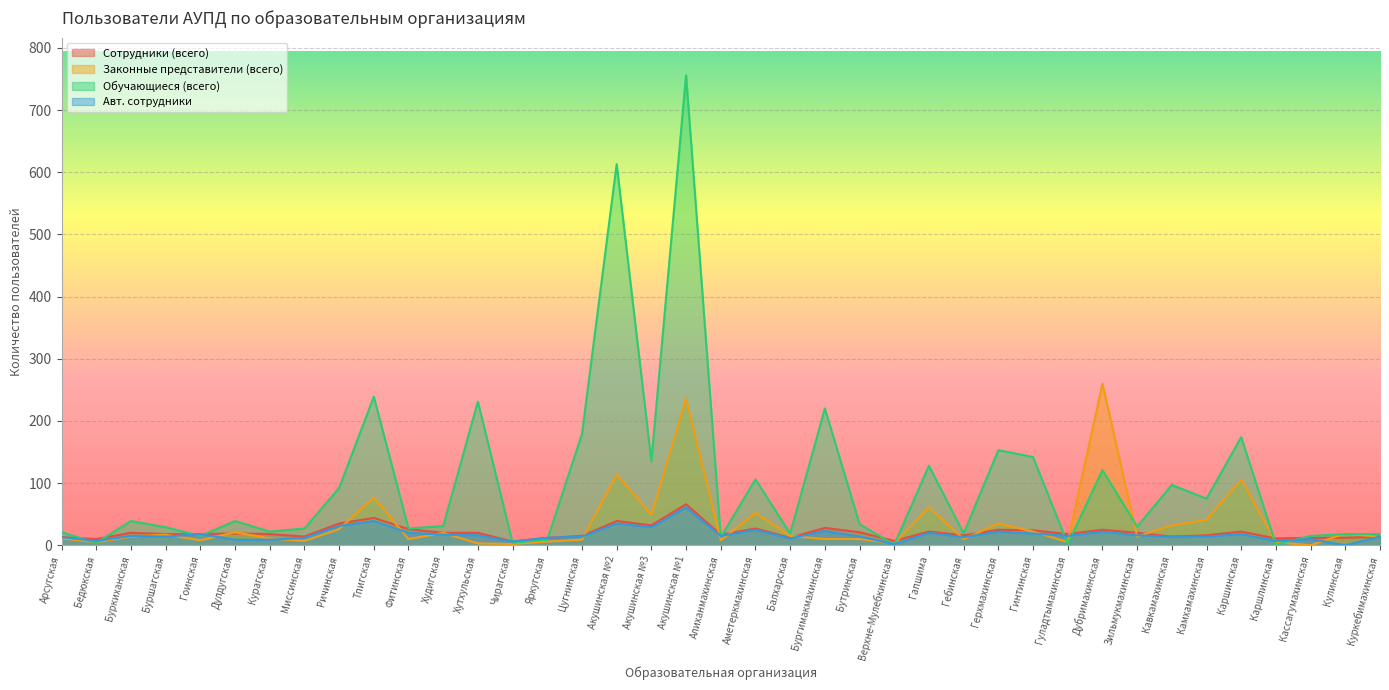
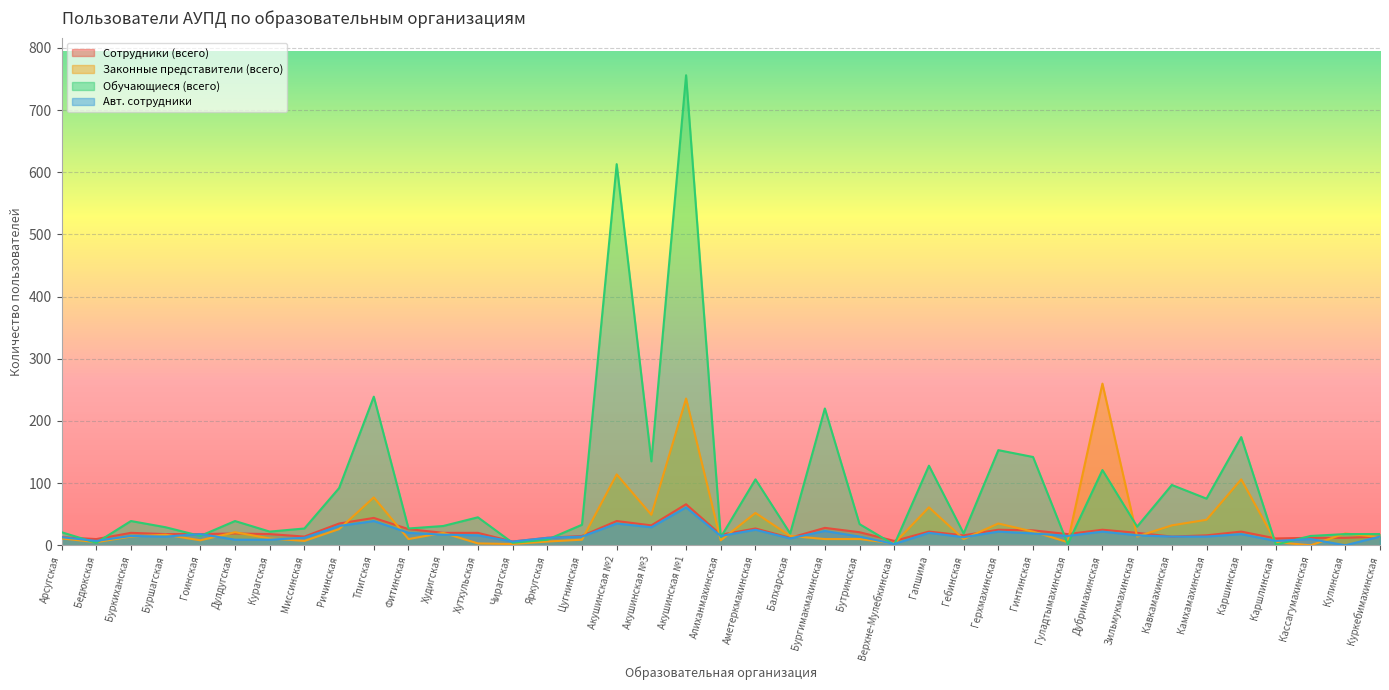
Обучающиеся (всего), Хутхульская: 230 -> 50
Обучающиеся (всего), Цугнинская: 180 -> 30
